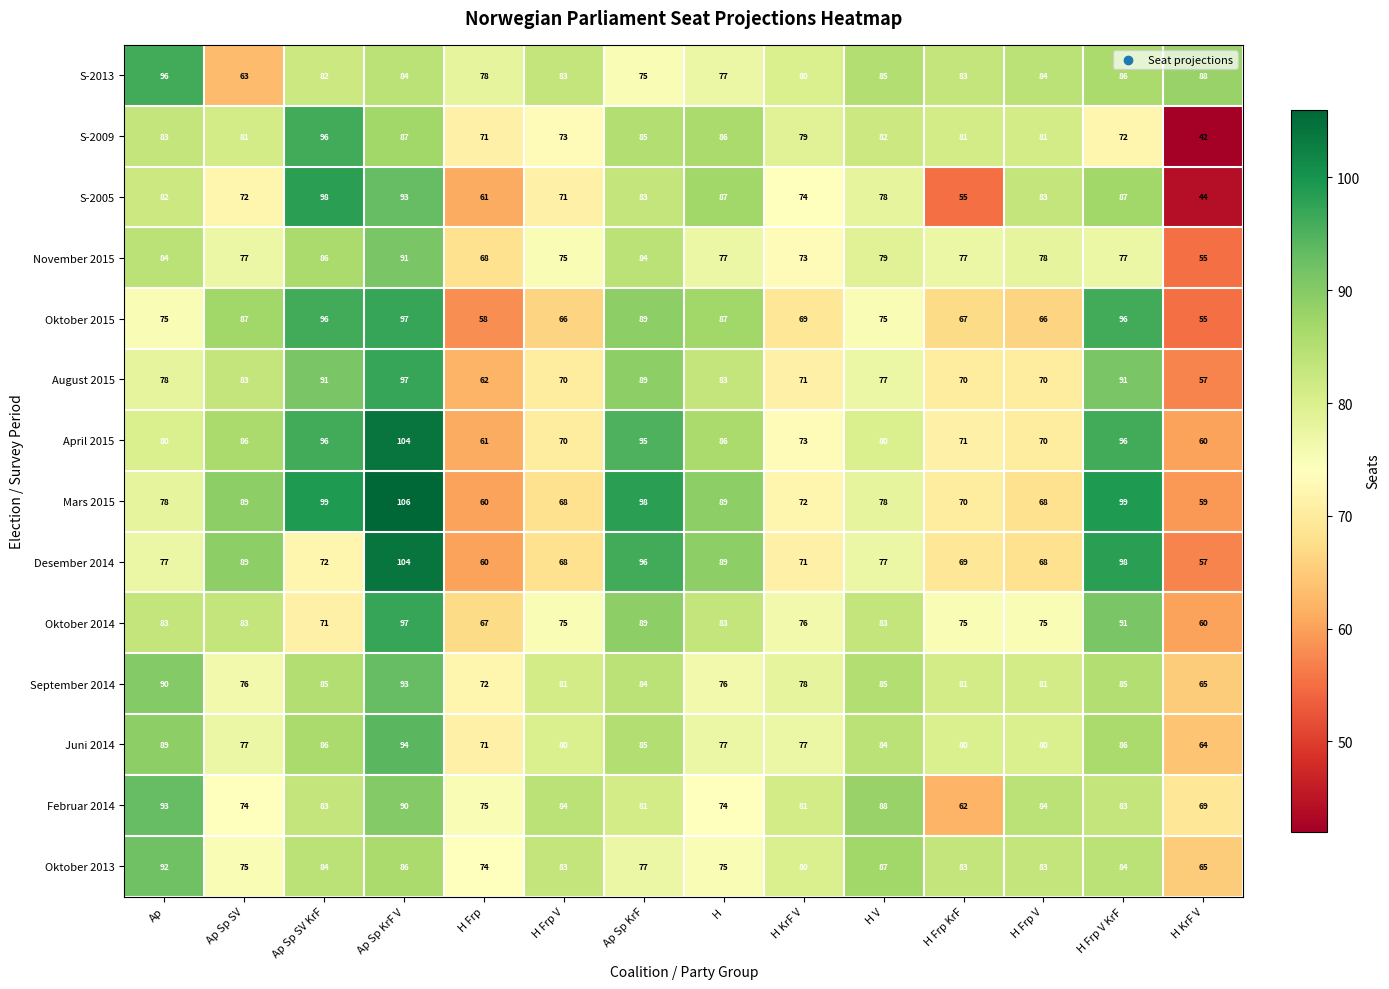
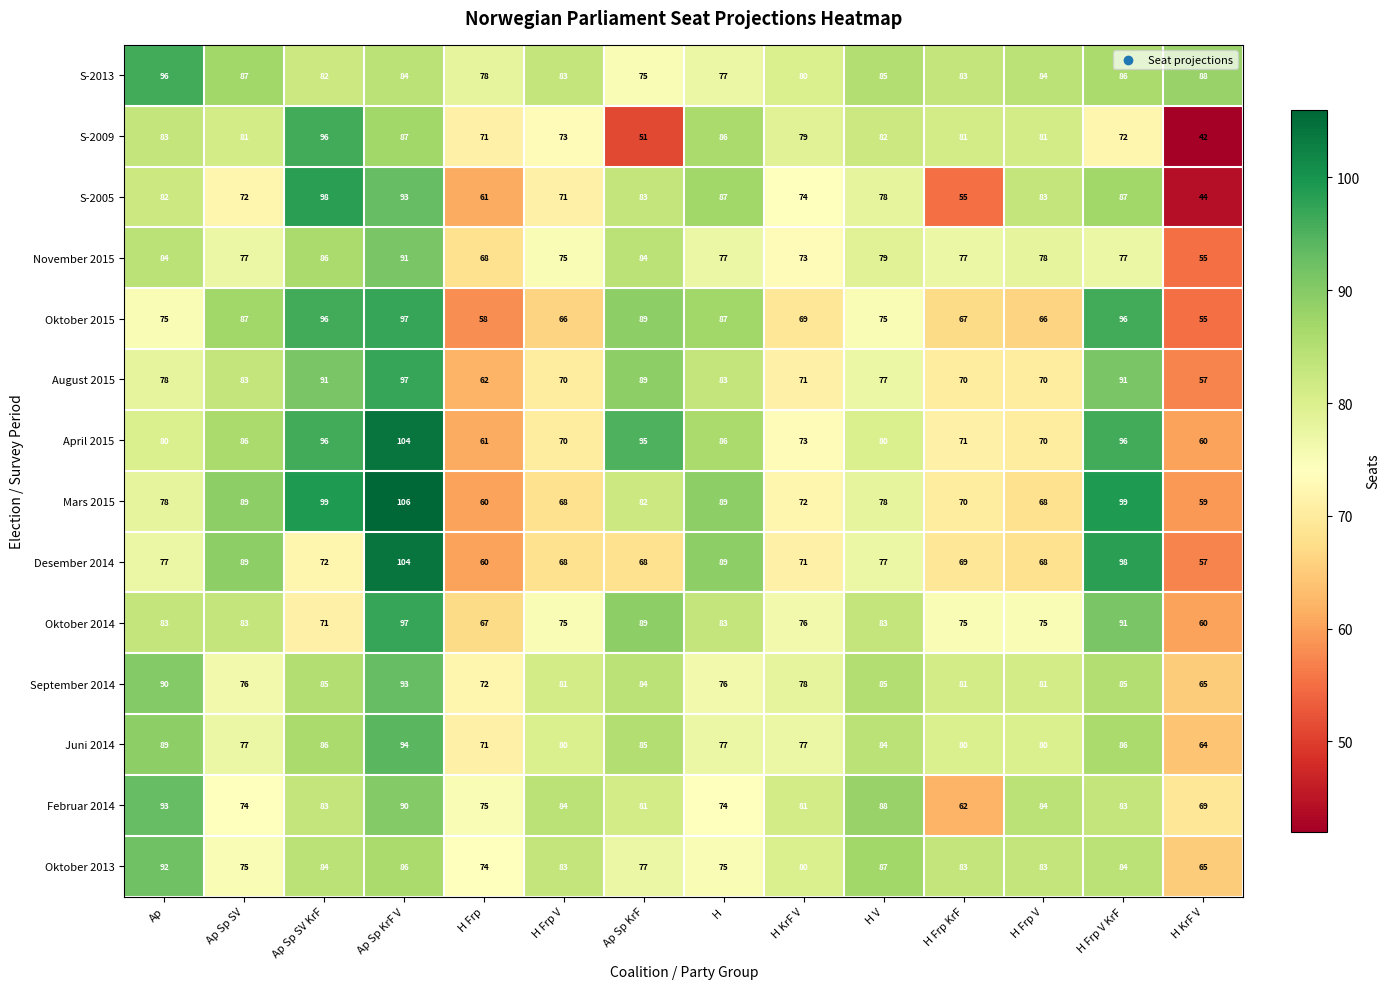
S-2013, Ap Sp SV: 63 -> 87
S-2009, Ap Sp KrF: 85 -> 51
Mars 2015, Ap Sp KrF: 98 -> 82
Desember 2014, Ap Sp KrF: 96 -> 68
